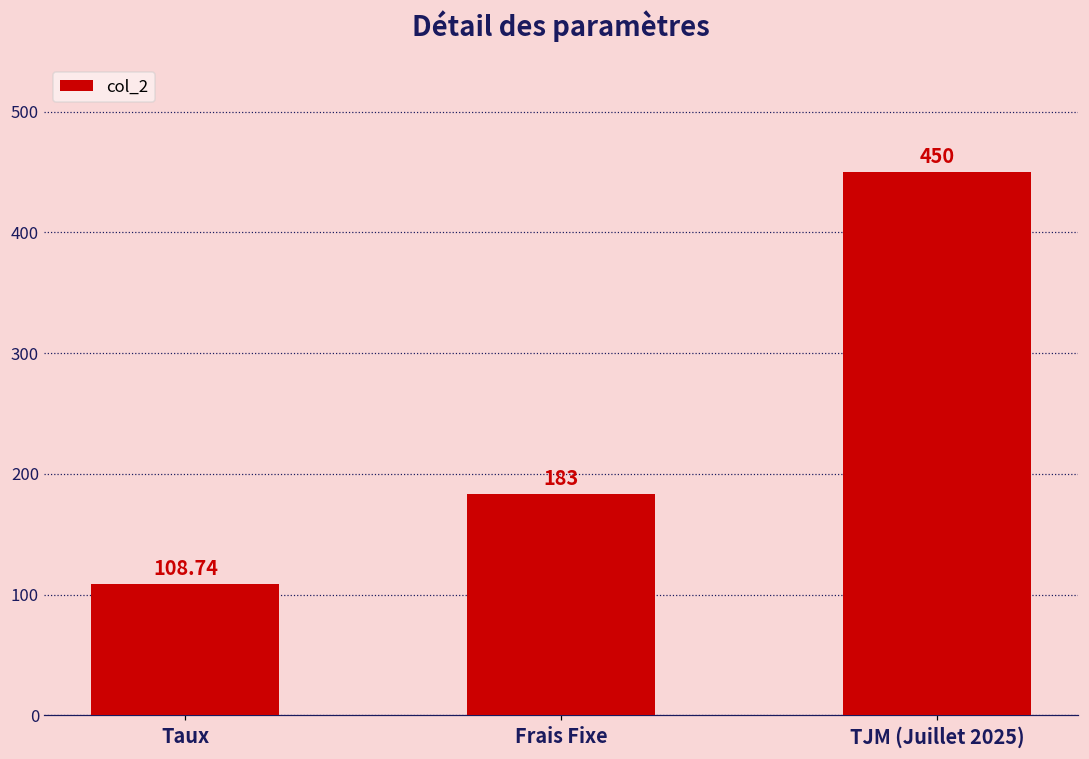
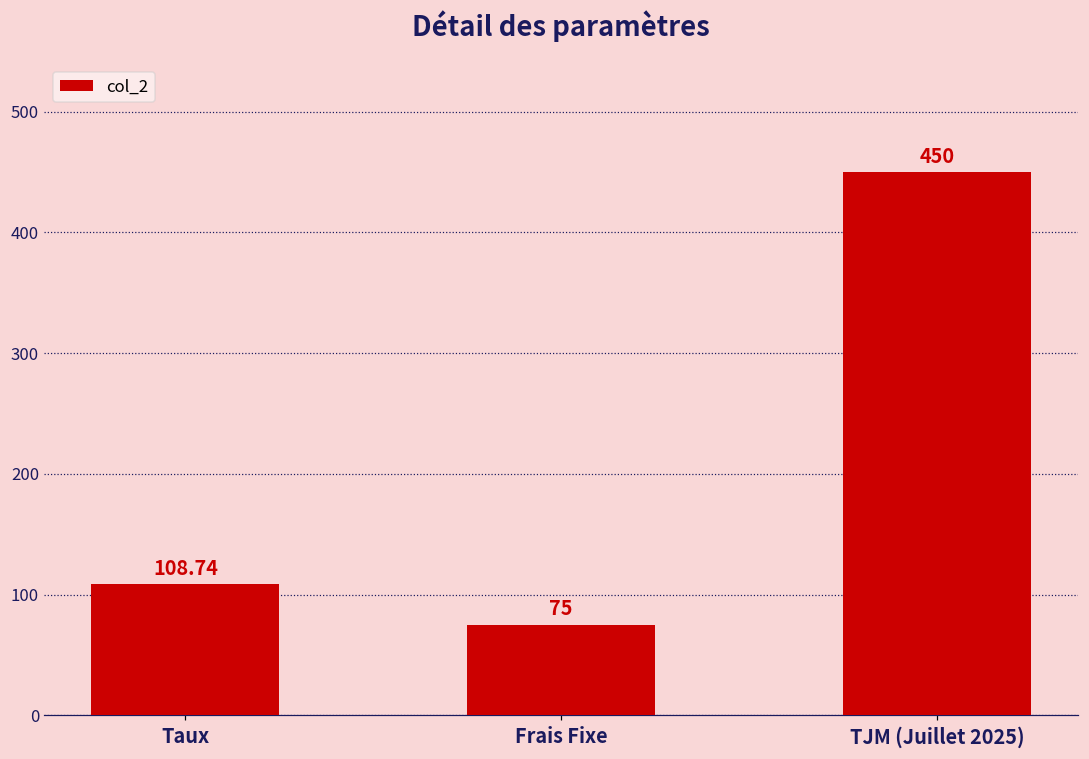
Frais Fixe: 183 -> 75
